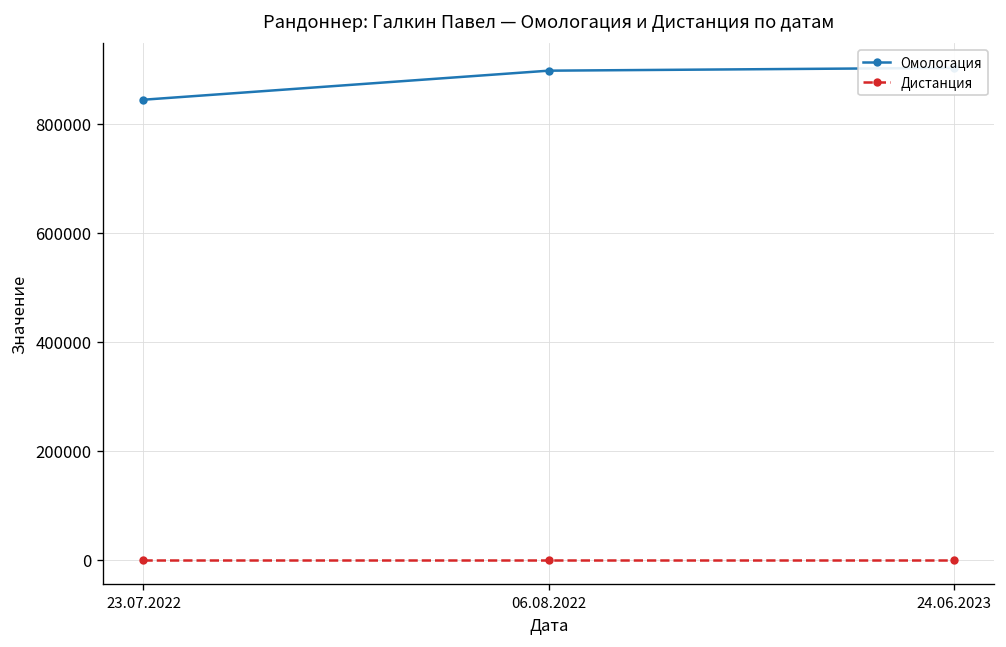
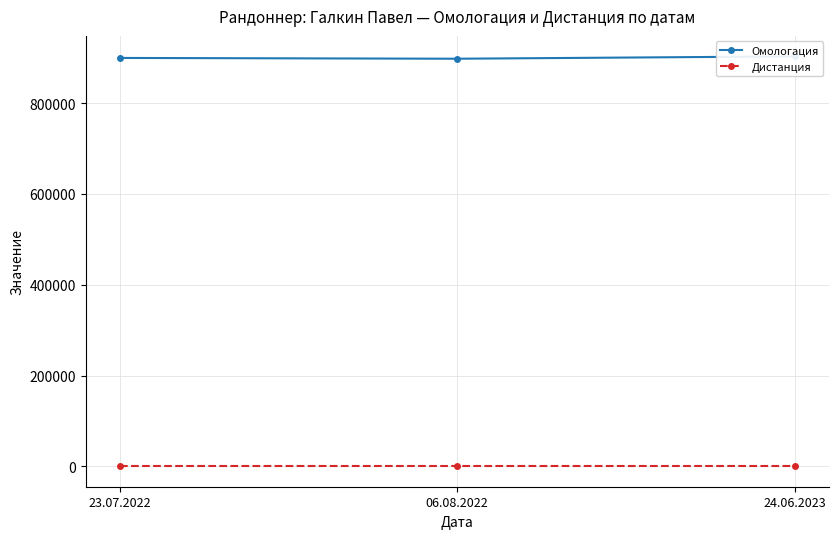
Омологация, 23.07.2022: 840000 -> 900000
